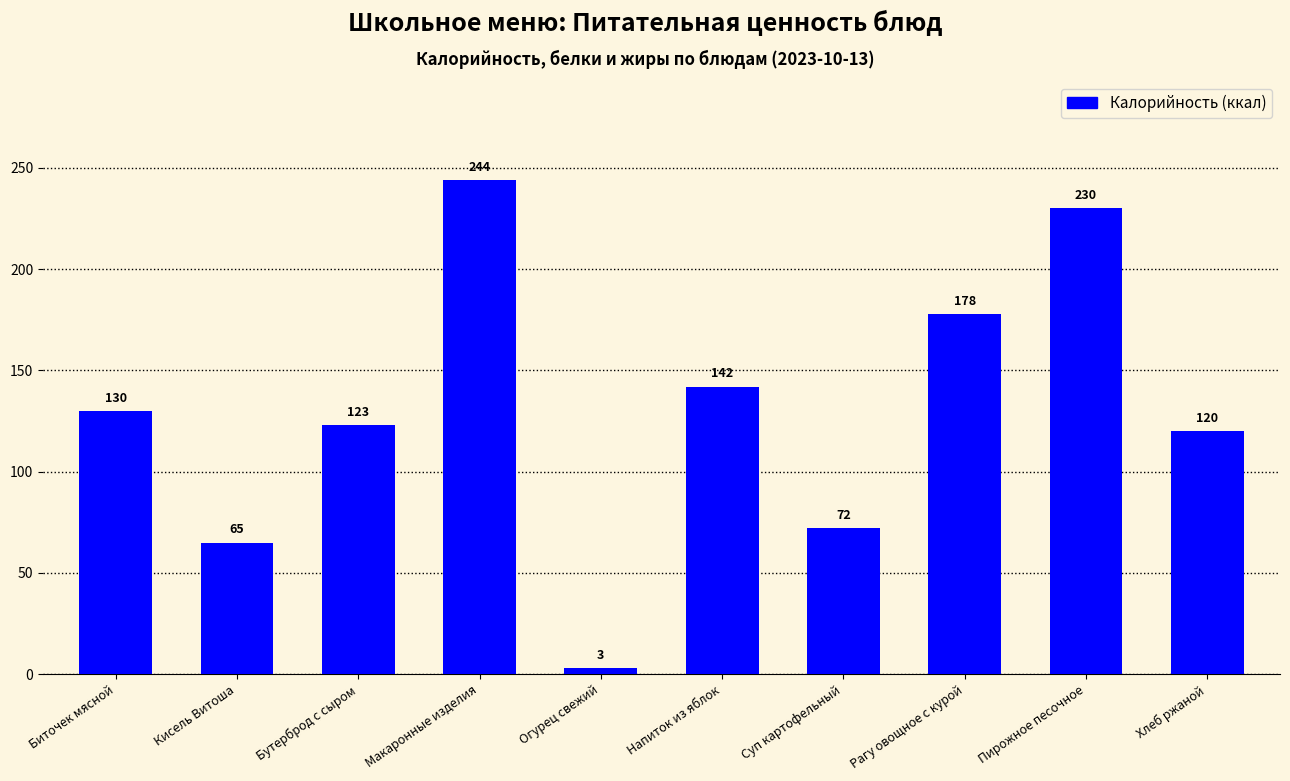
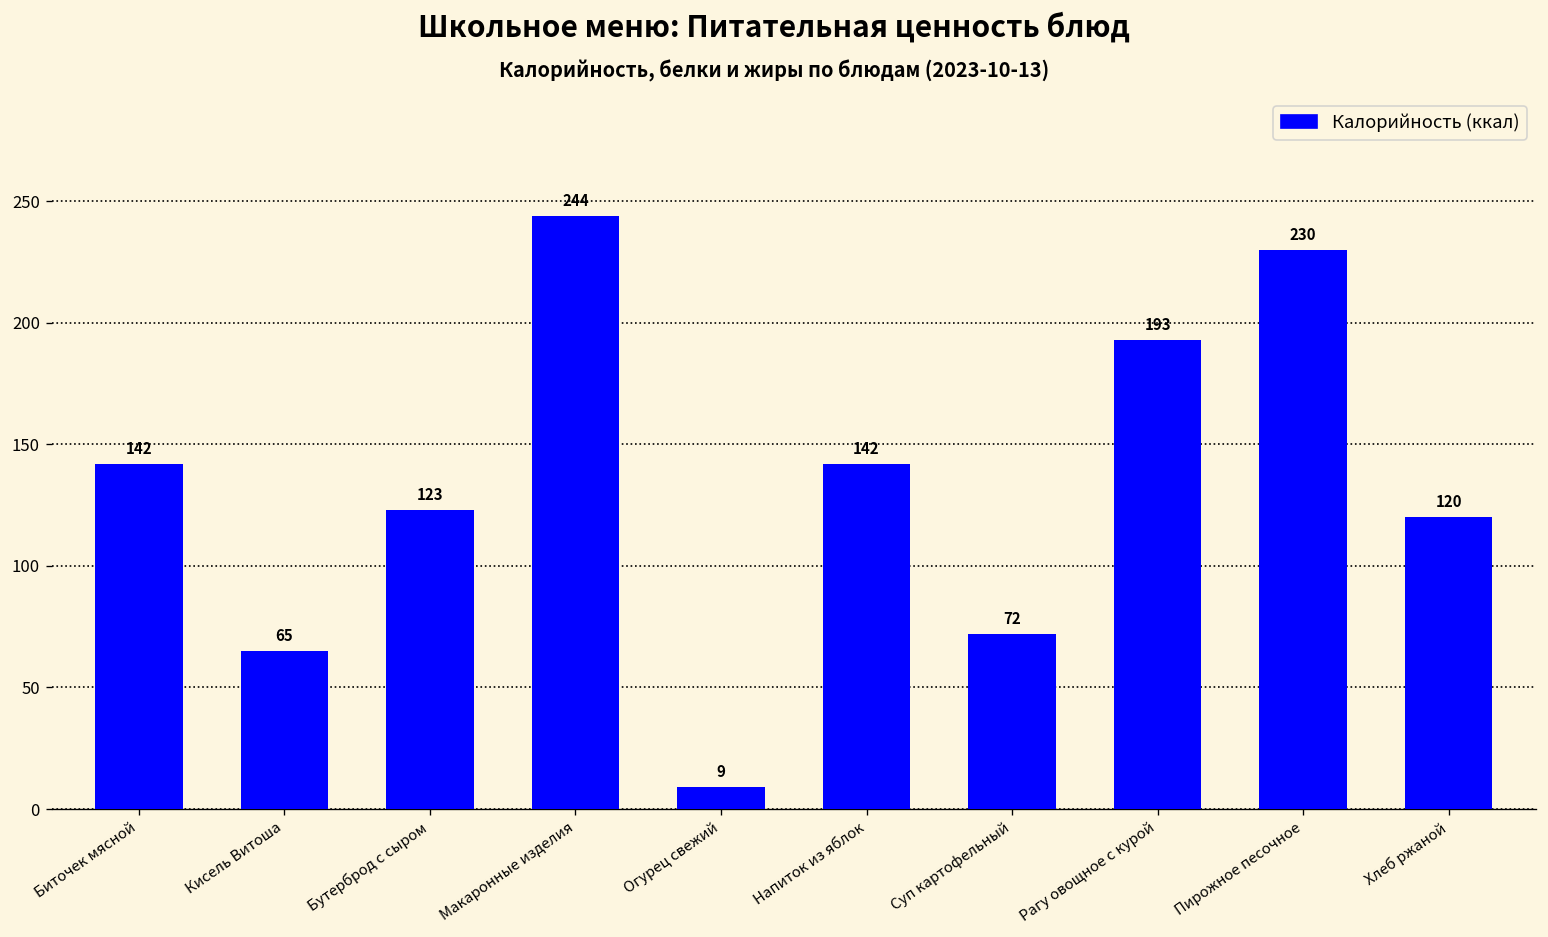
Биточек мясной: 130 -> 142
Огурец свежий: 3 -> 9
Рагу овощное с курой: 178 -> 193
